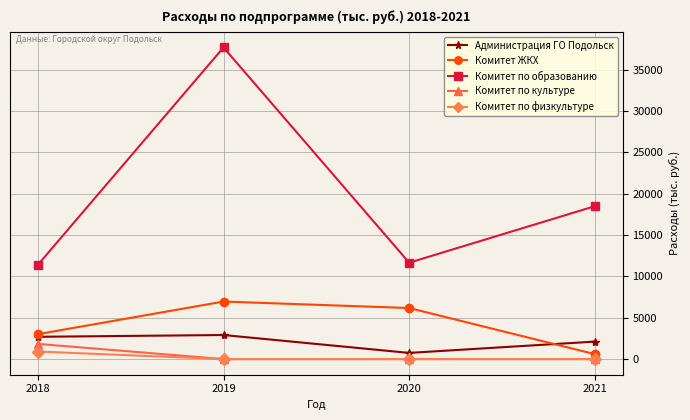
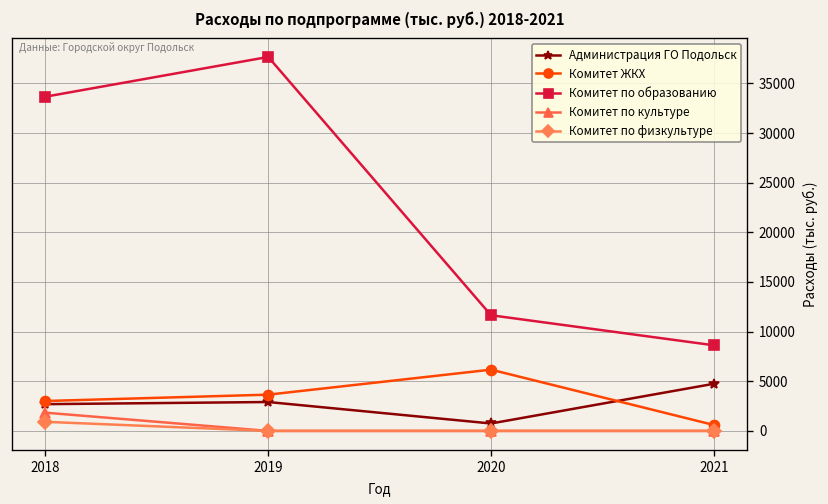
Комитет по образованию, 2018: 11000 -> 34000
Комитет ЖКХ, 2019: 7000 -> 4000
Администрация ГО Подольск, 2021: 2000 -> 5000
Комитет по образованию, 2021: 18000 -> 9000
